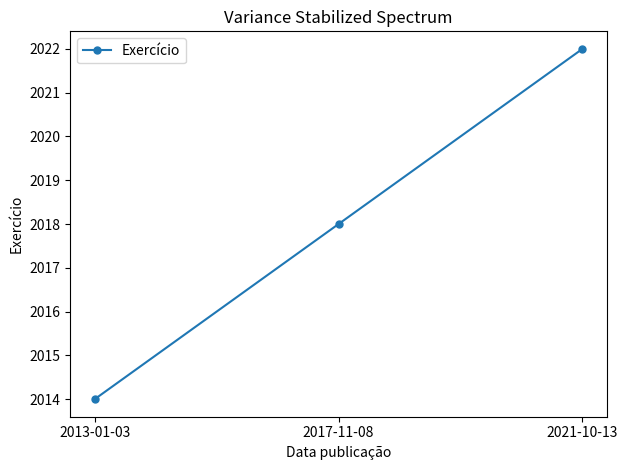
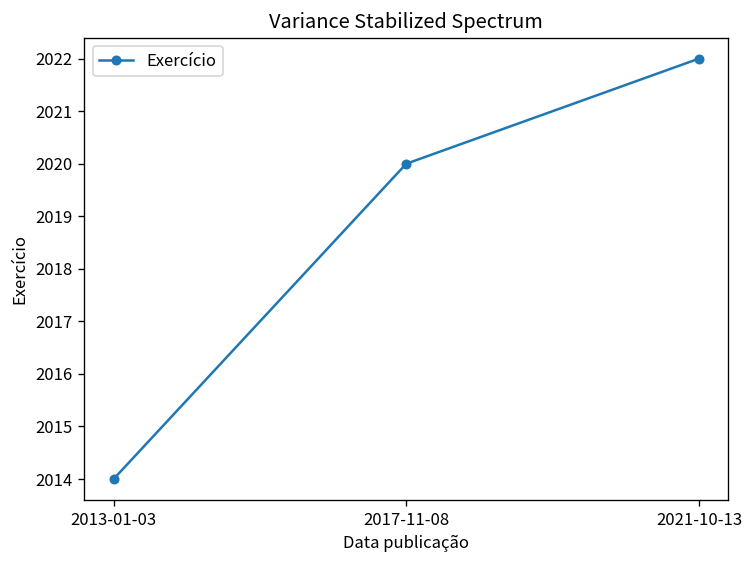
2017-11-08: 2018 -> 2020
